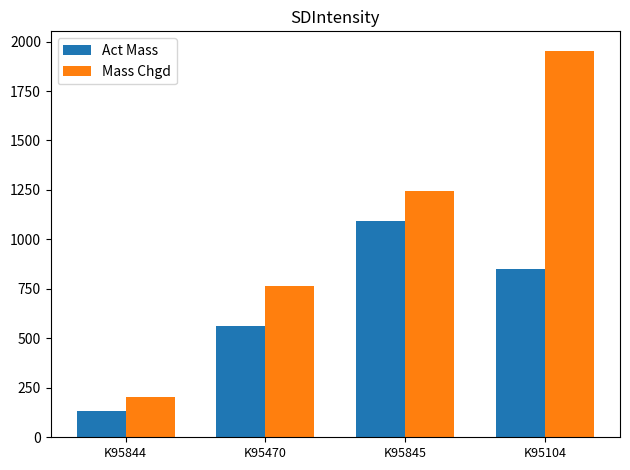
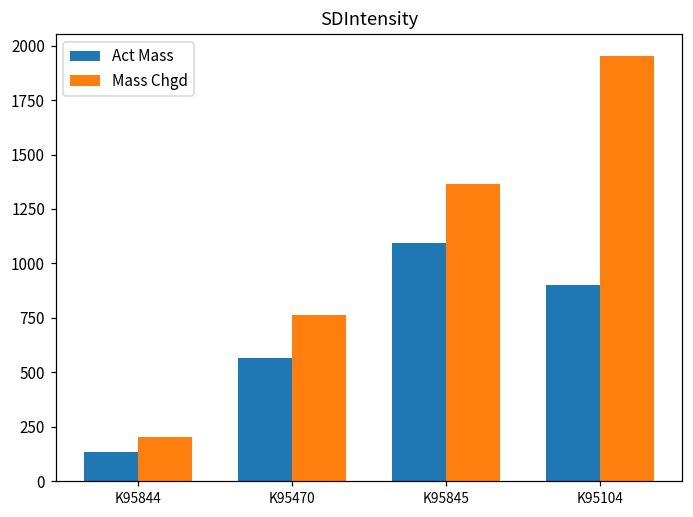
Mass Chgd, K95845: 1240 -> 1360
Act Mass, K95104: 850 -> 900
